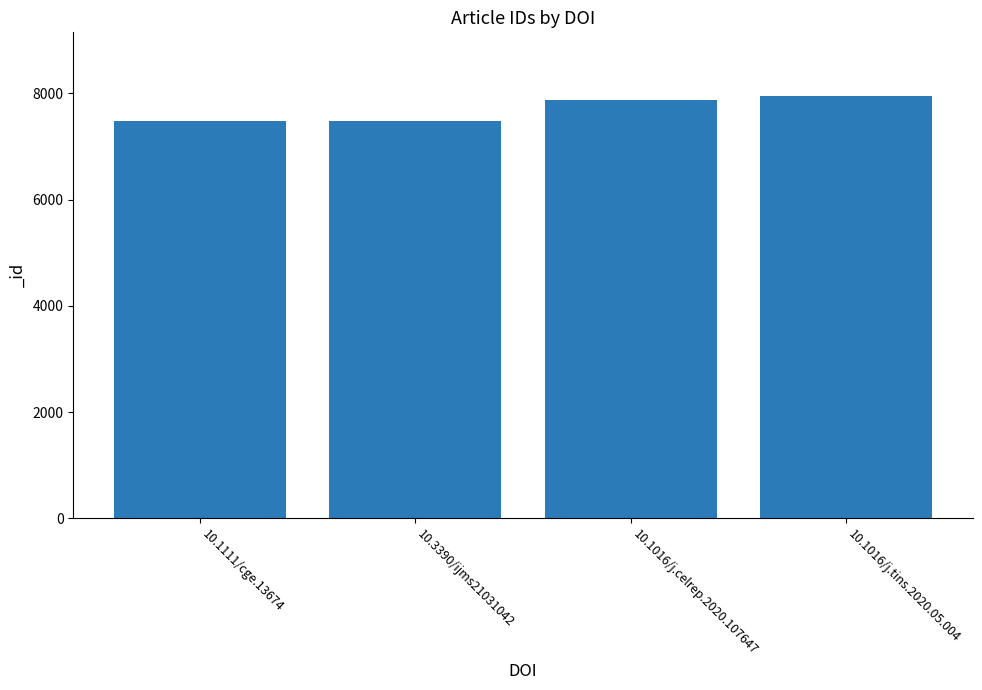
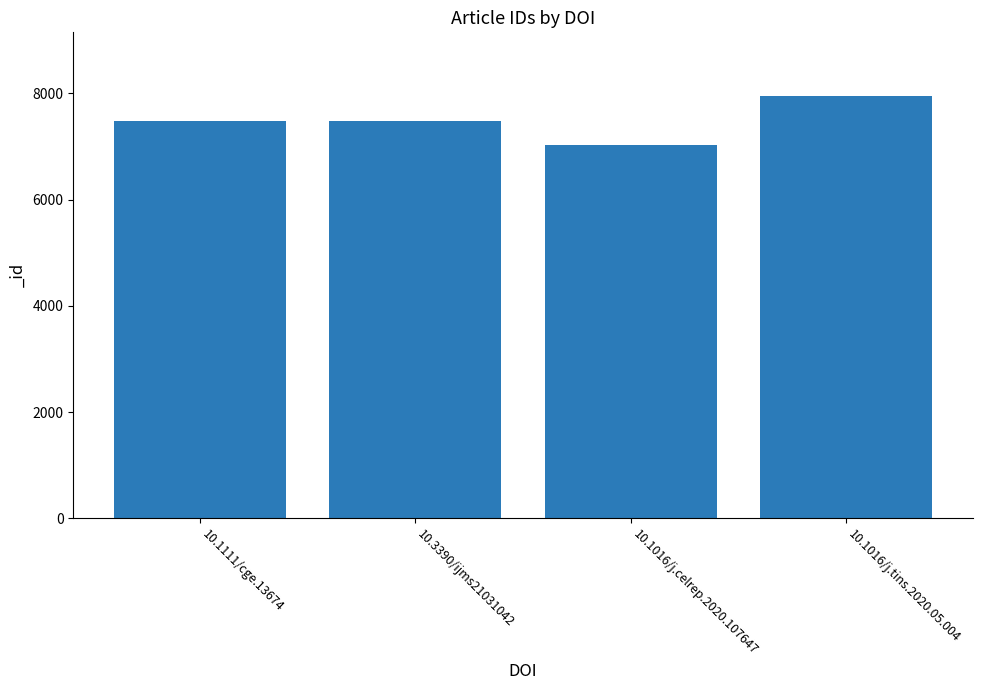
10.1016/j.celrep.2020.107647: 7900 -> 7000
